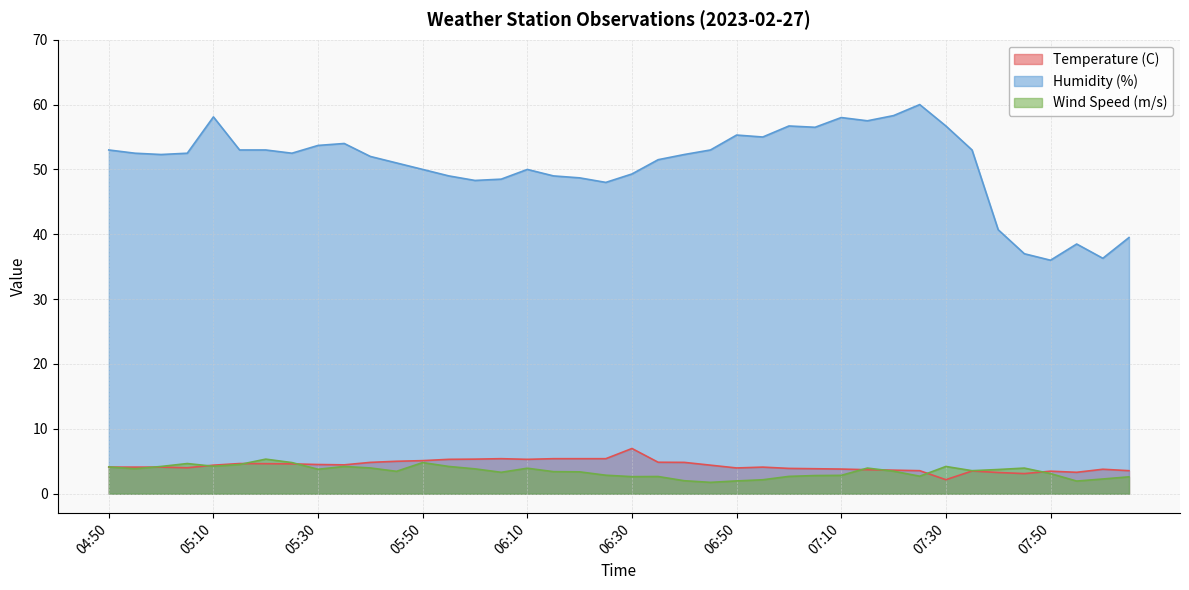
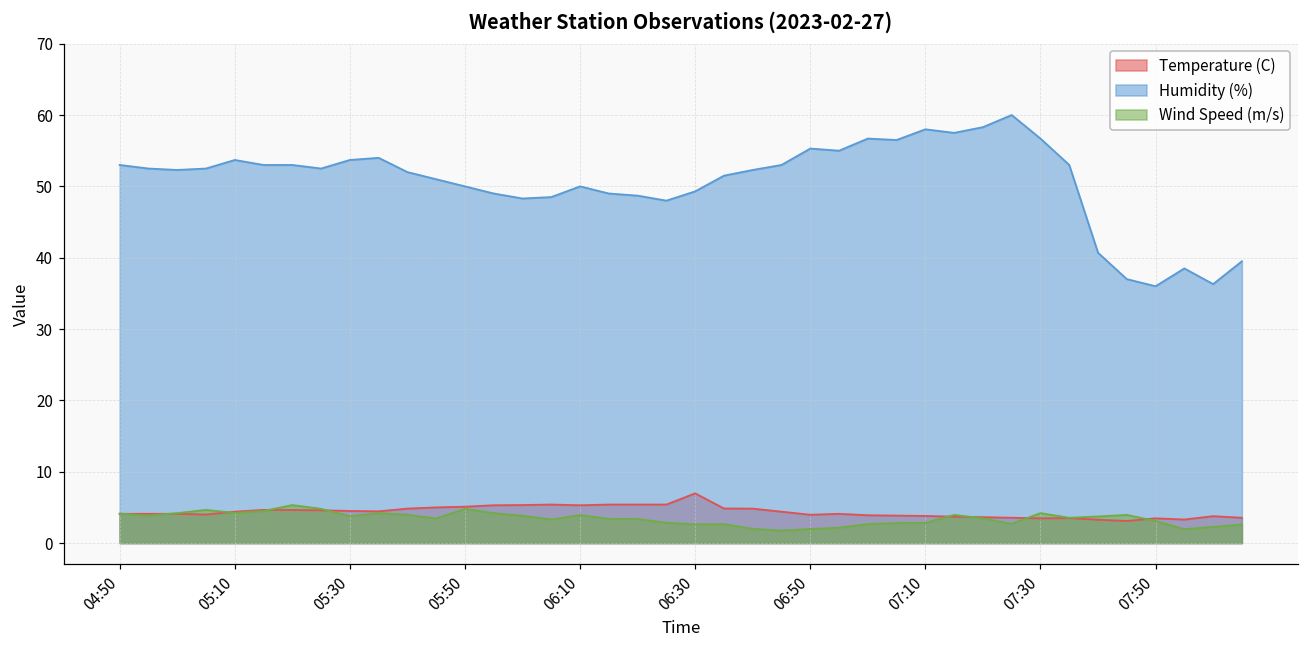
Humidity (%), 05:10: 58 -> 54
Temperature (C), 07:30: 2 -> 3
